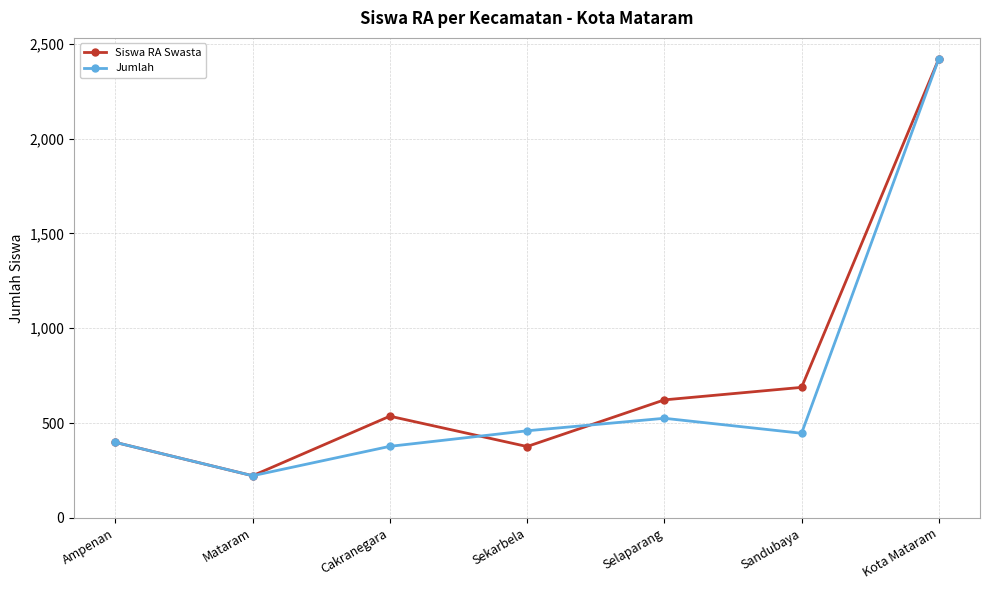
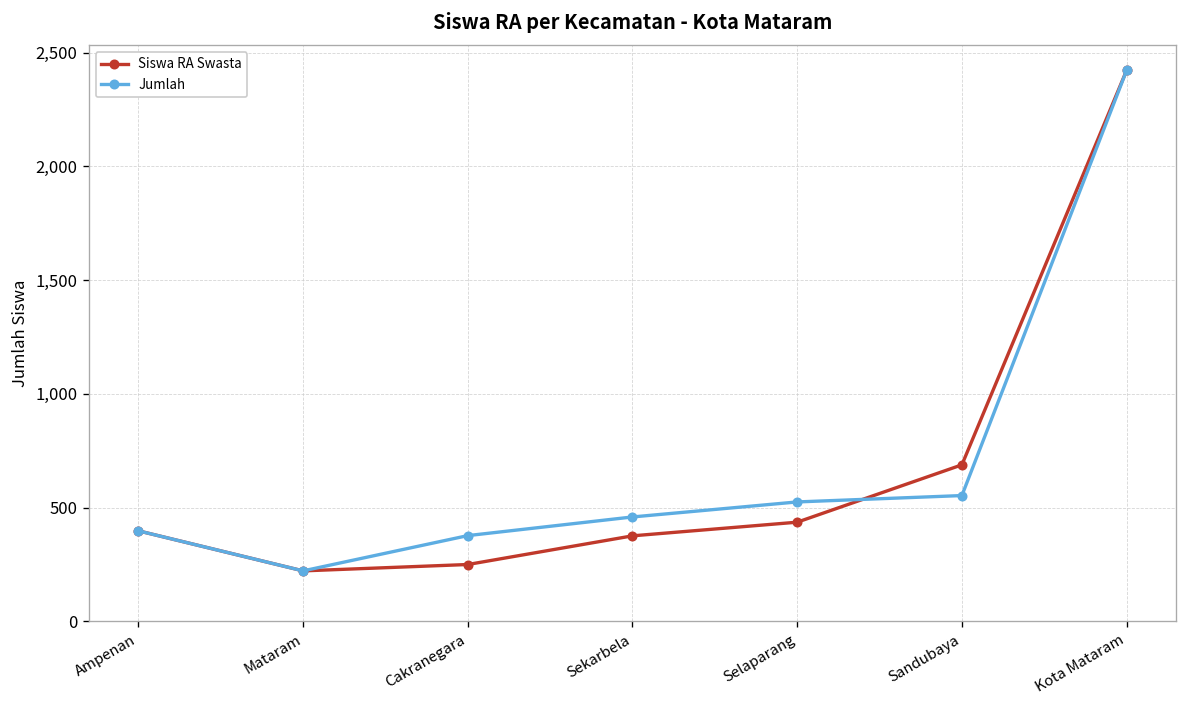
Siswa RA Swasta, Cakranegara: 540 -> 250
Siswa RA Swasta, Selaparang: 620 -> 440
Jumlah, Sandubaya: 450 -> 550
